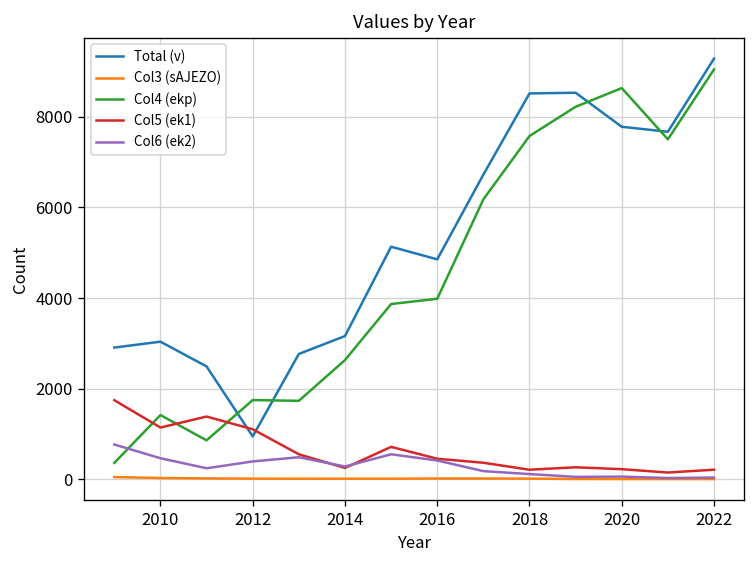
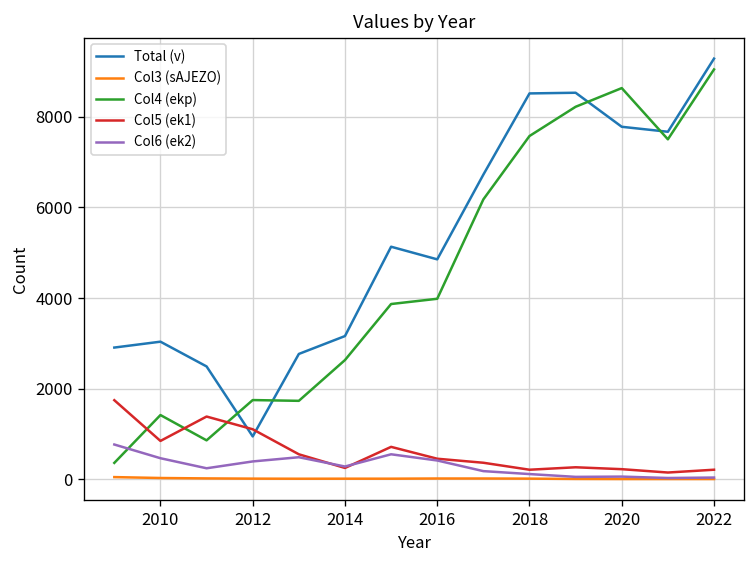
Col5 (ek1), 2010: 1100 -> 800
